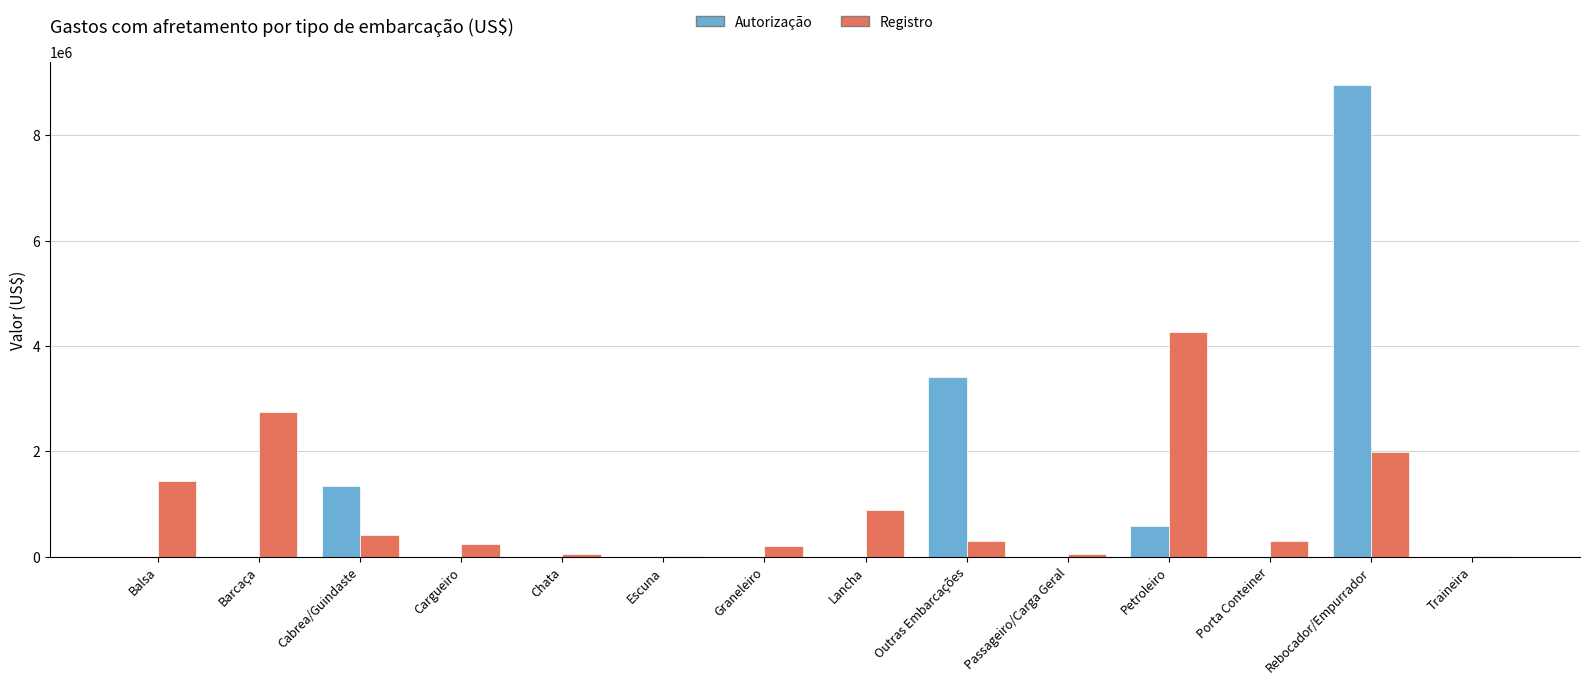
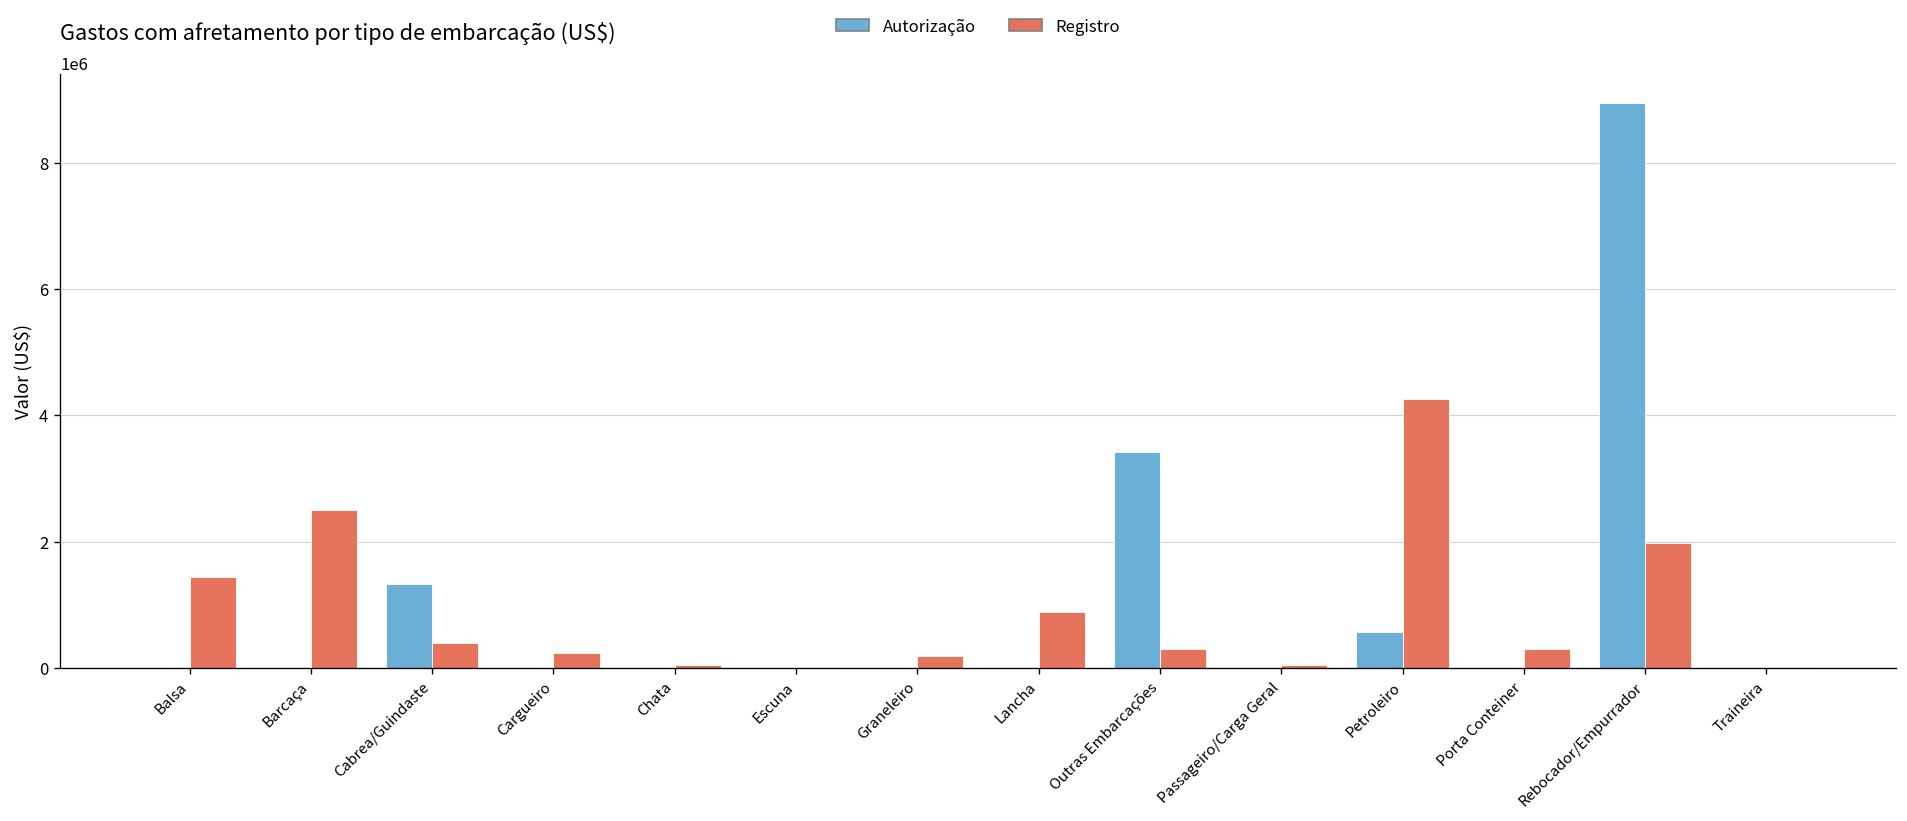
Registro, Barcaça: 2700000 -> 2500000
